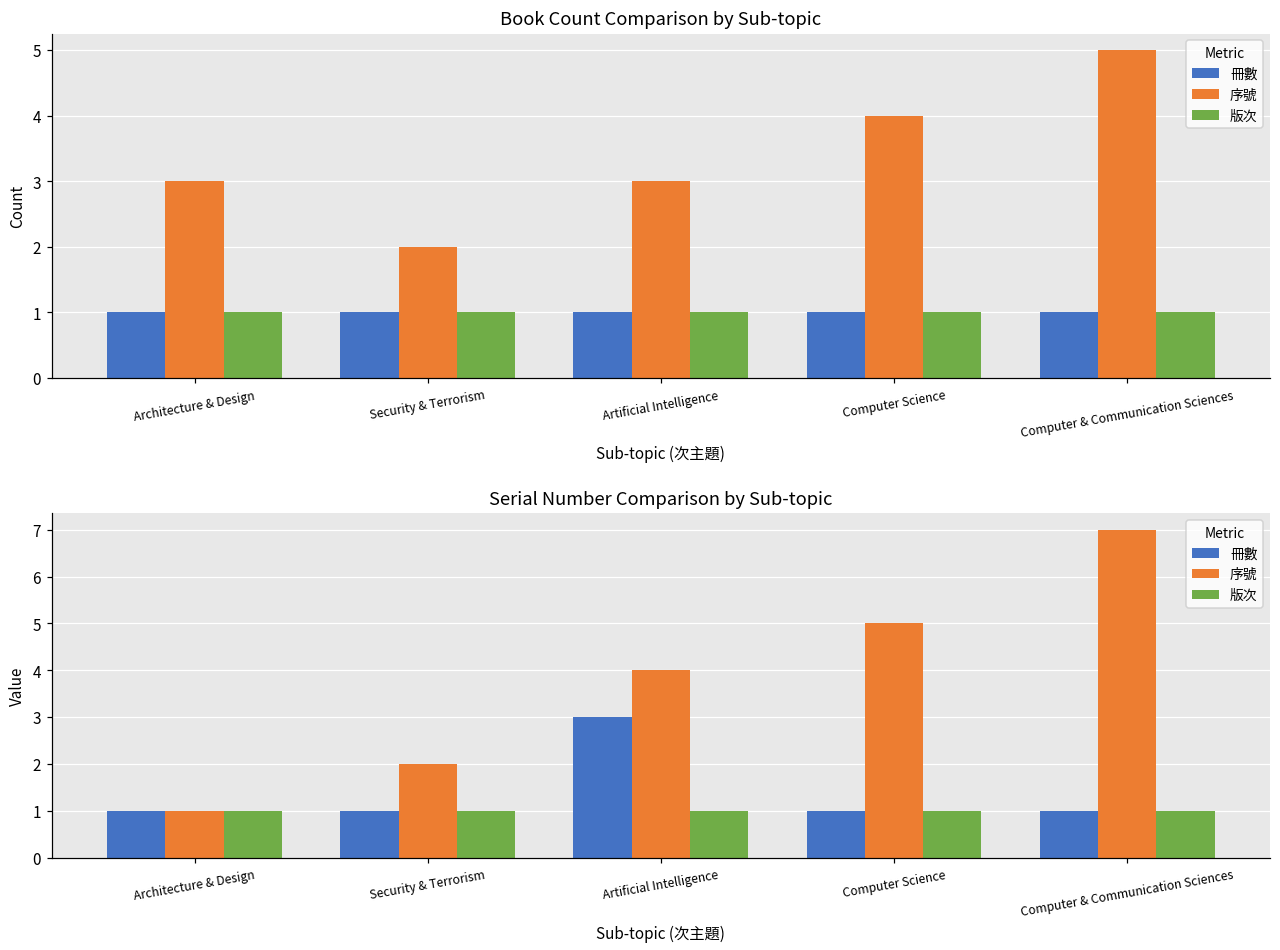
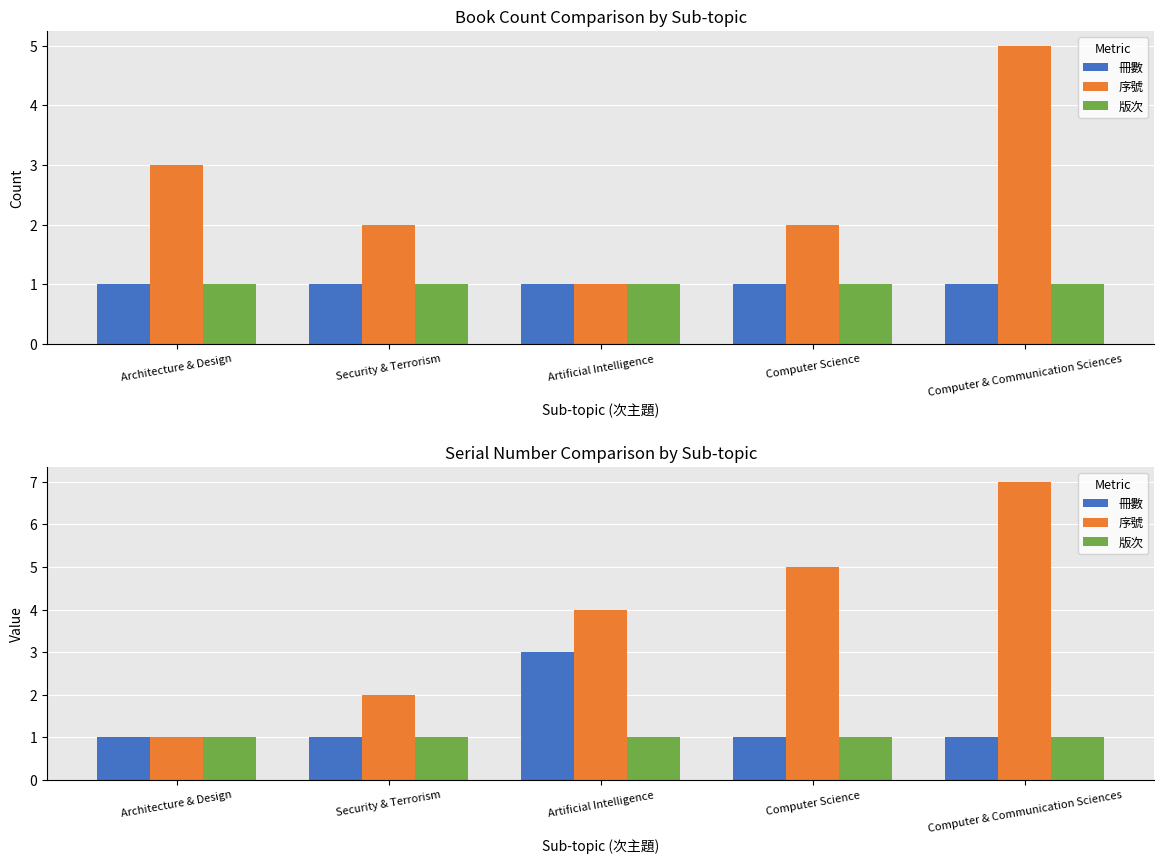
Book Count Comparison by Sub-topic, 序號, Artificial Intelligence: 3 -> 1
Book Count Comparison by Sub-topic, 序號, Computer Science: 4 -> 2
